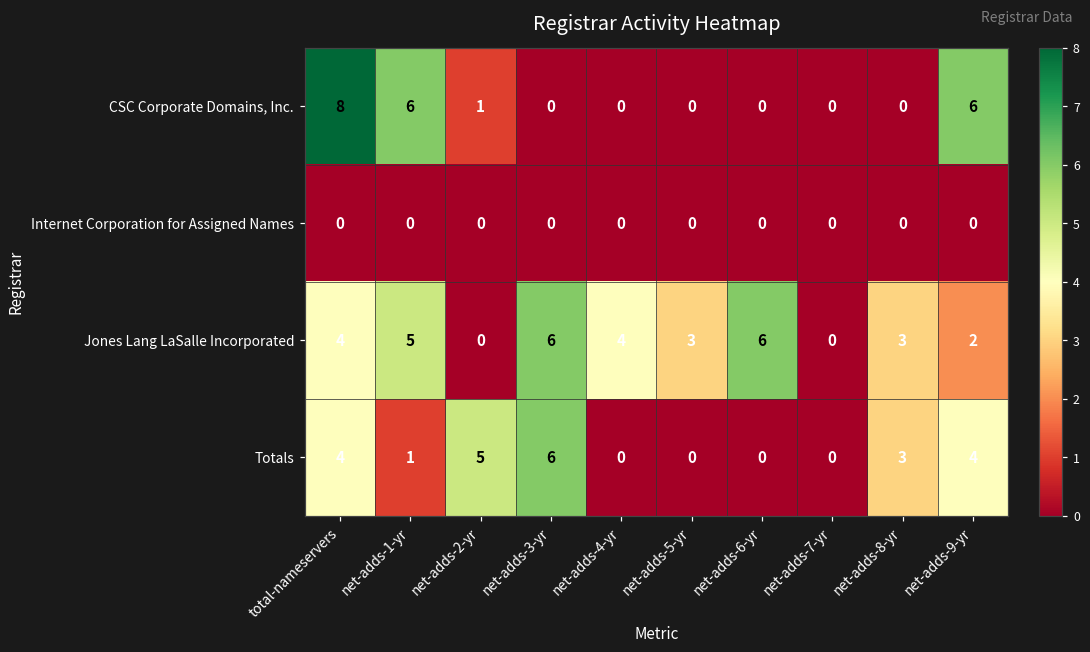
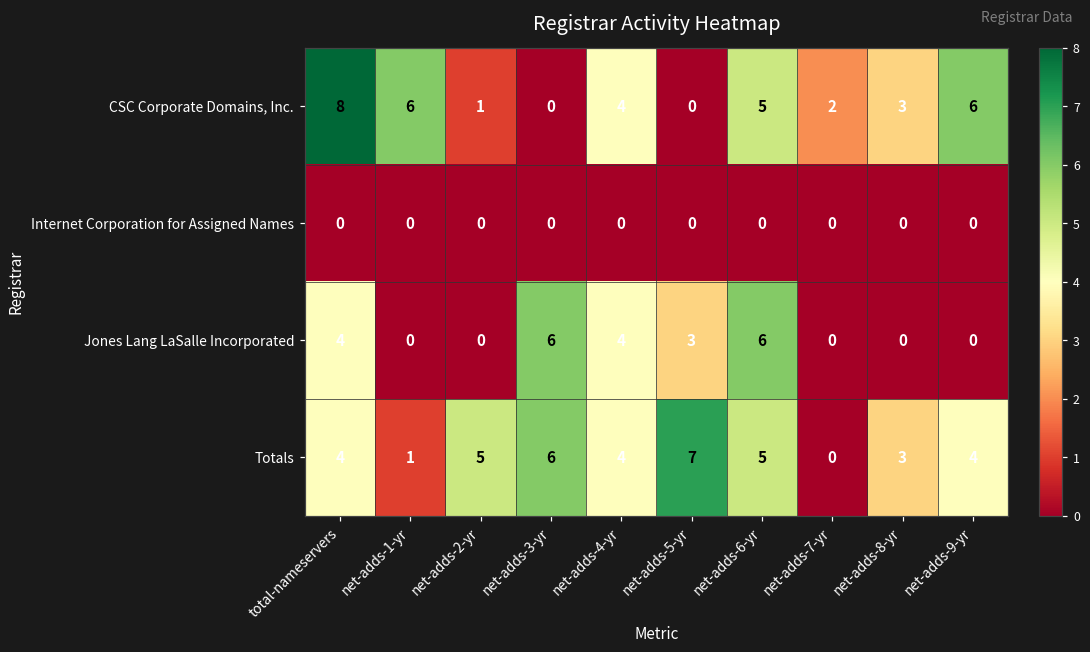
CSC Corporate Domains, Inc., net-adds-4-yr: 0 -> 4
CSC Corporate Domains, Inc., net-adds-6-yr: 0 -> 5
CSC Corporate Domains, Inc., net-adds-7-yr: 0 -> 2
CSC Corporate Domains, Inc., net-adds-8-yr: 0 -> 3
Jones Lang LaSalle Incorporated, net-adds-1-yr: 5 -> 0
Jones Lang LaSalle Incorporated, net-adds-8-yr: 3 -> 0
Jones Lang LaSalle Incorporated, net-adds-9-yr: 2 -> 0
Totals, net-adds-4-yr: 0 -> 4
Totals, net-adds-5-yr: 0 -> 7
Totals, net-adds-6-yr: 0 -> 5
